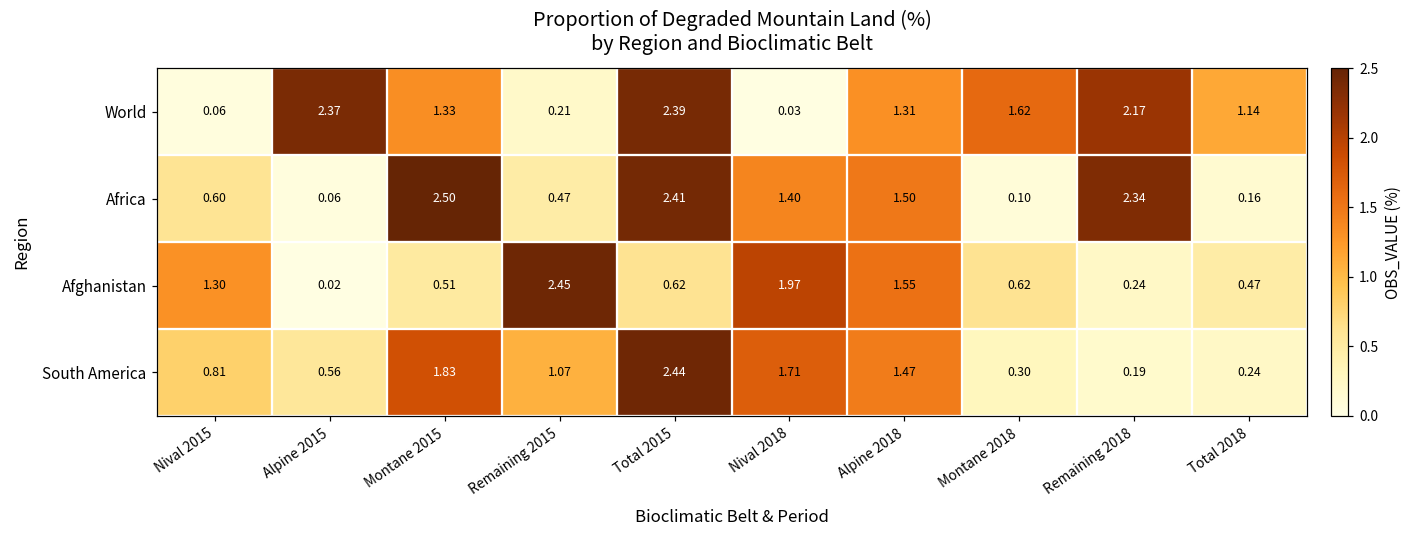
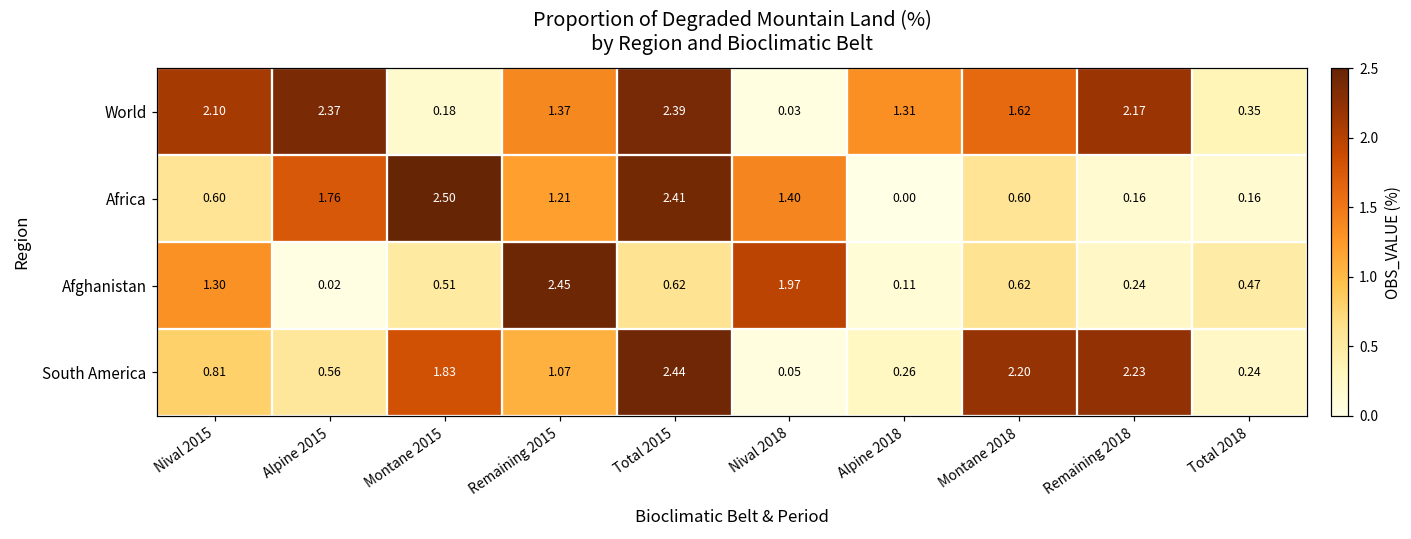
World, Nival 2015: 0.06 -> 2.10
World, Montane 2015: 1.33 -> 0.18
World, Remaining 2015: 0.21 -> 1.37
World, Total 2018: 1.14 -> 0.35
Africa, Alpine 2015: 0.06 -> 1.76
Africa, Remaining 2015: 0.47 -> 1.21
Africa, Alpine 2018: 1.50 -> 0.00
Africa, Montane 2018: 0.10 -> 0.60
Africa, Remaining 2018: 2.34 -> 0.16
Afghanistan, Alpine 2018: 1.55 -> 0.11
South America, Nival 2018: 1.71 -> 0.05
South America, Alpine 2018: 1.47 -> 0.26
South America, Montane 2018: 0.30 -> 2.20
South America, Remaining 2018: 0.19 -> 2.23
